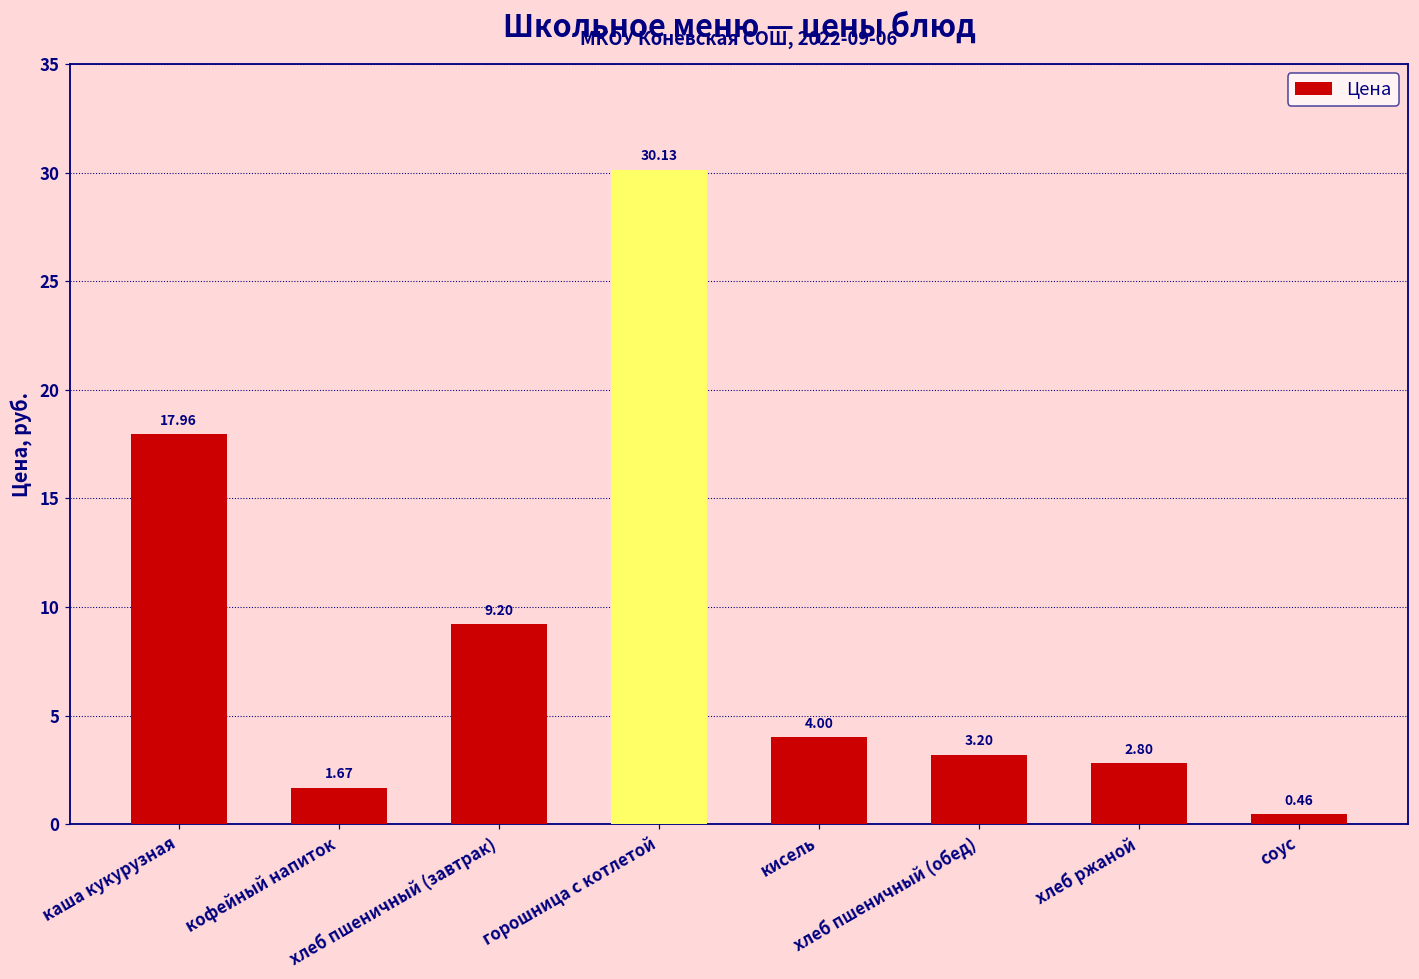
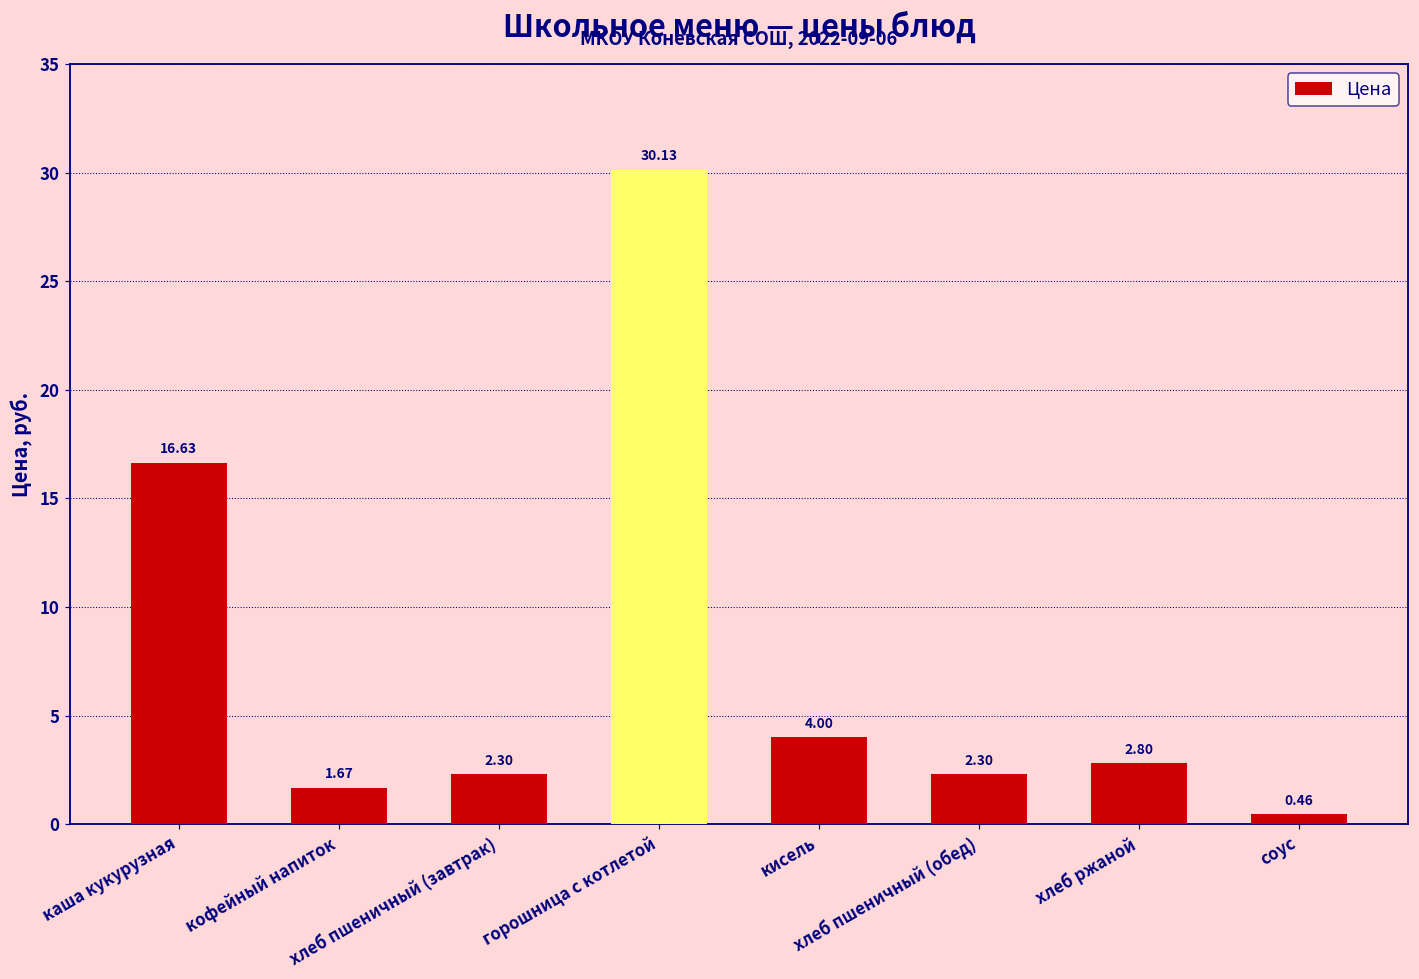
каша кукурузная: 17.96 -> 16.63
хлеб пшеничный (завтрак): 9.20 -> 2.30
хлеб пшеничный (обед): 3.20 -> 2.30
